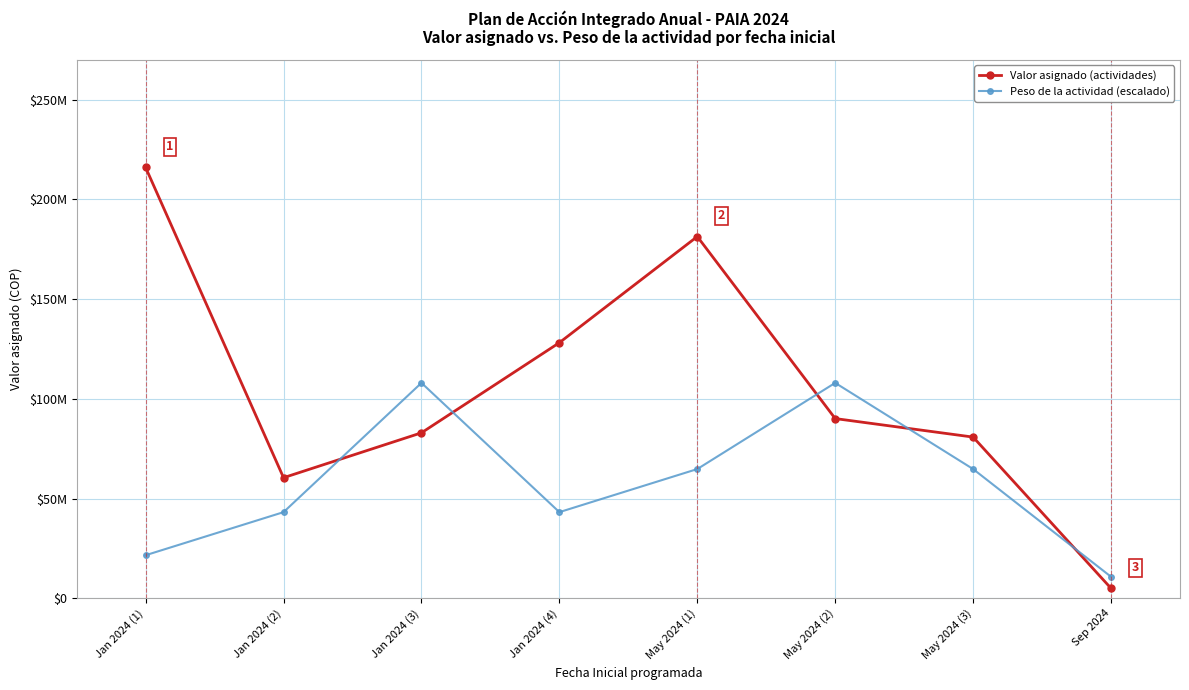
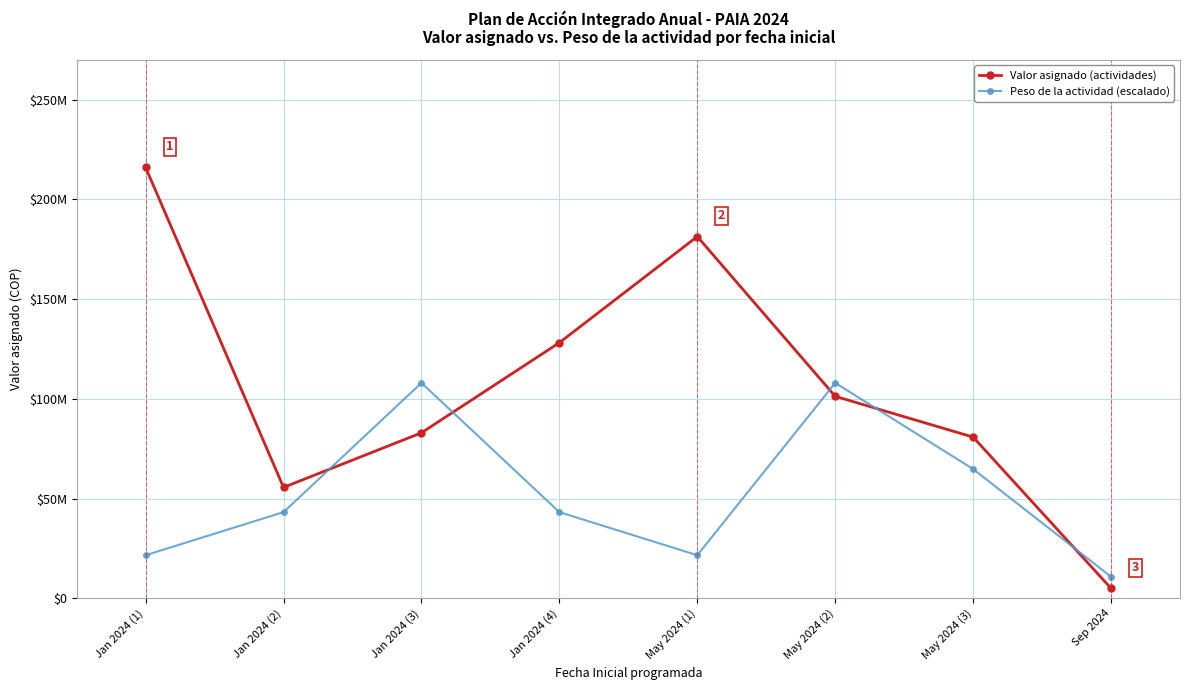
Valor asignado (actividades), Jan 2024 (2): $60000000 -> $56000000
Peso de la actividad (escalado), May 2024 (1): $65000000 -> $22000000
Valor asignado (actividades), May 2024 (2): $90000000 -> $101000000
